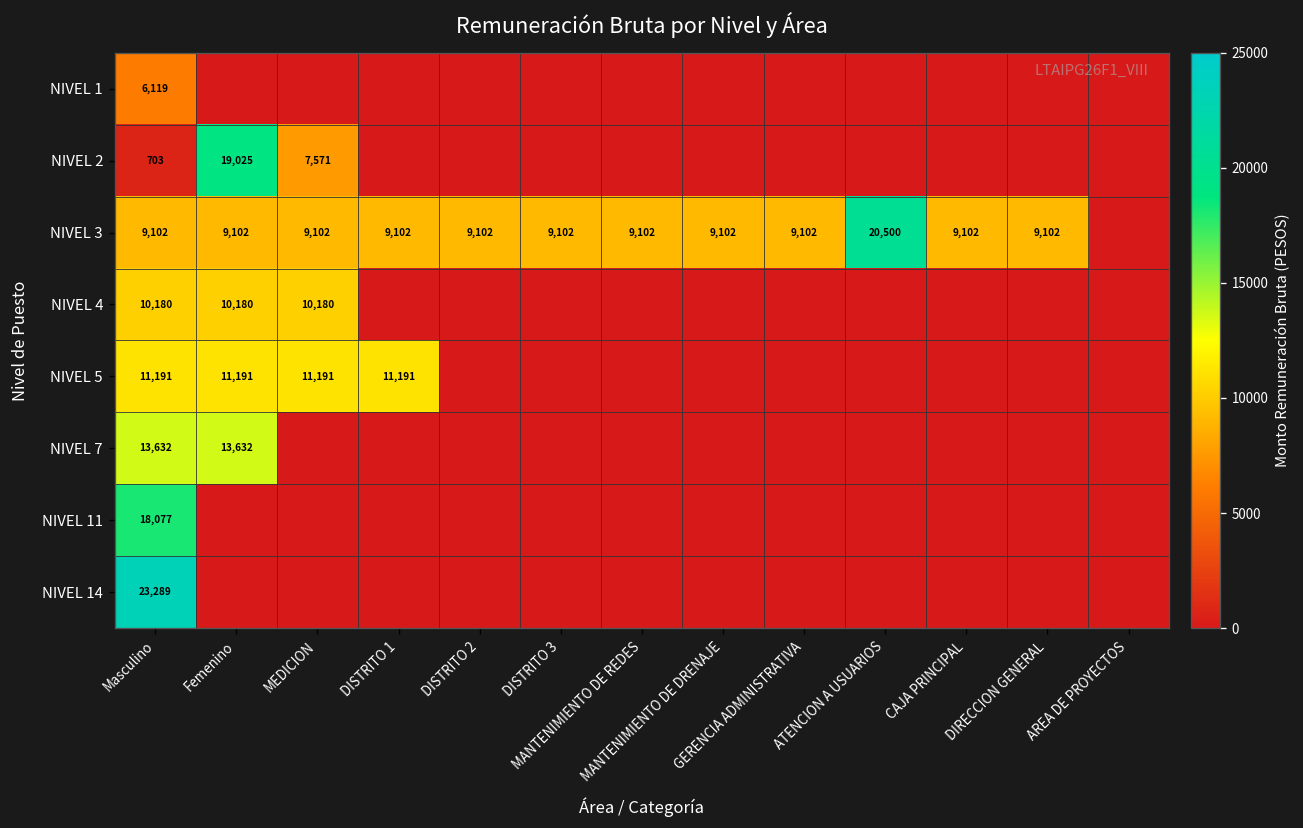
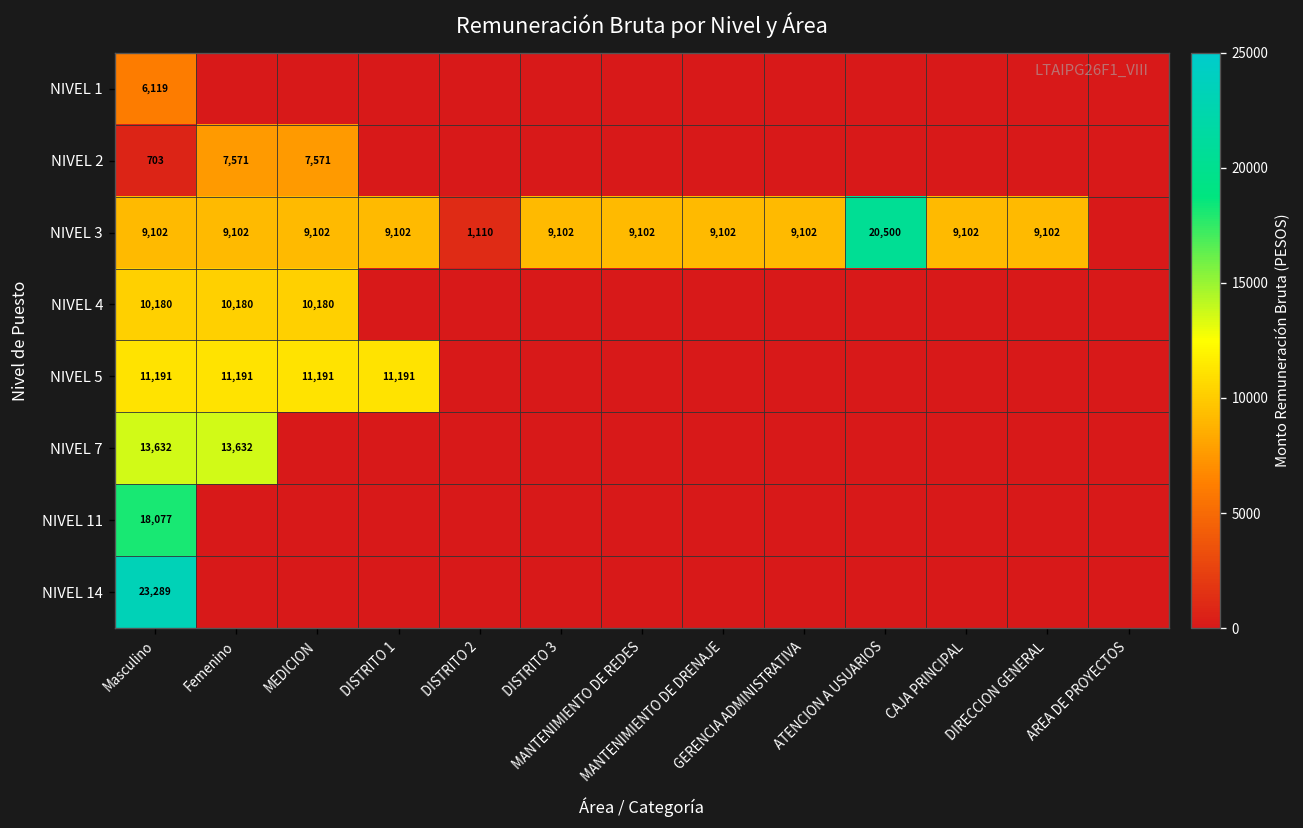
NIVEL 2, Femenino: 19,025 -> 7,571
NIVEL 3, DISTRITO 2: 9,102 -> 1,110
